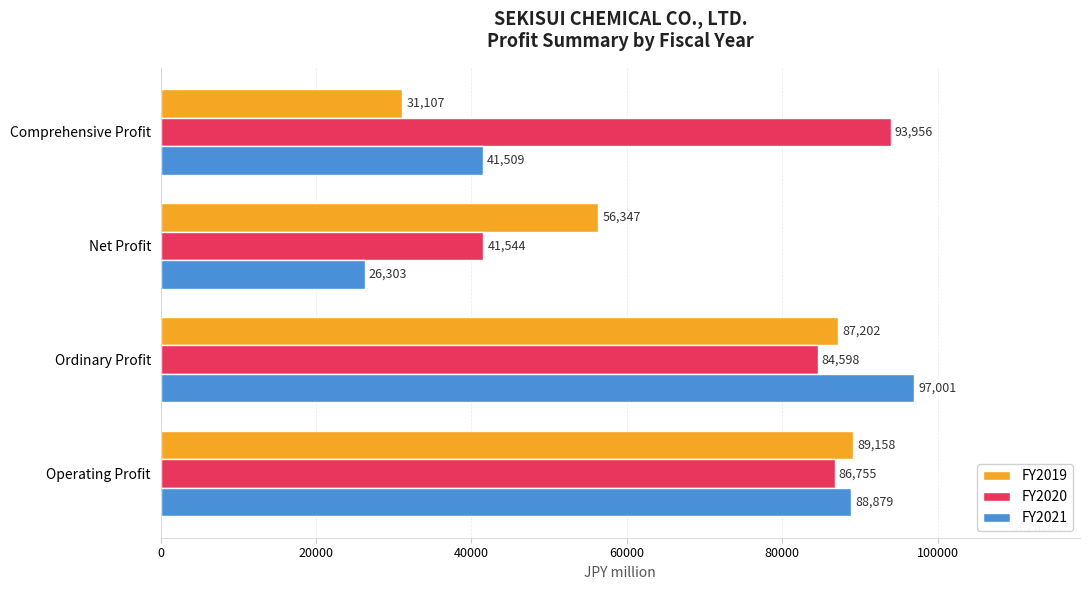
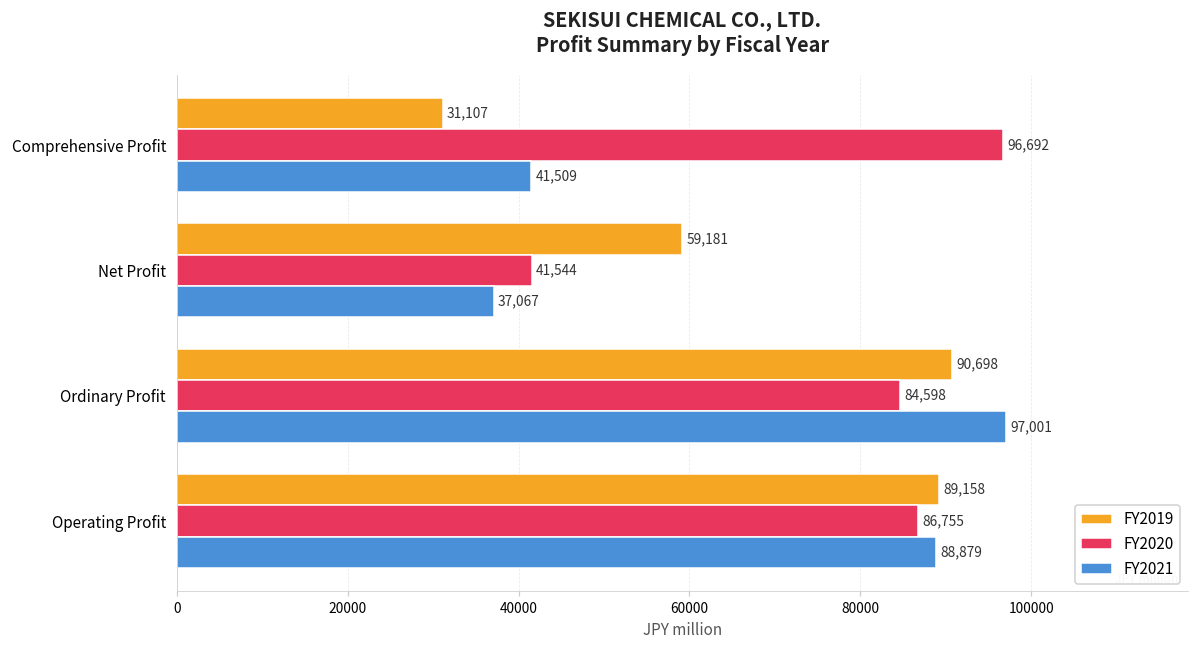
FY2020, Comprehensive Profit: 93,956 -> 96,692
FY2019, Net Profit: 56,347 -> 59,181
FY2021, Net Profit: 26,303 -> 37,067
FY2019, Ordinary Profit: 87,202 -> 90,698
